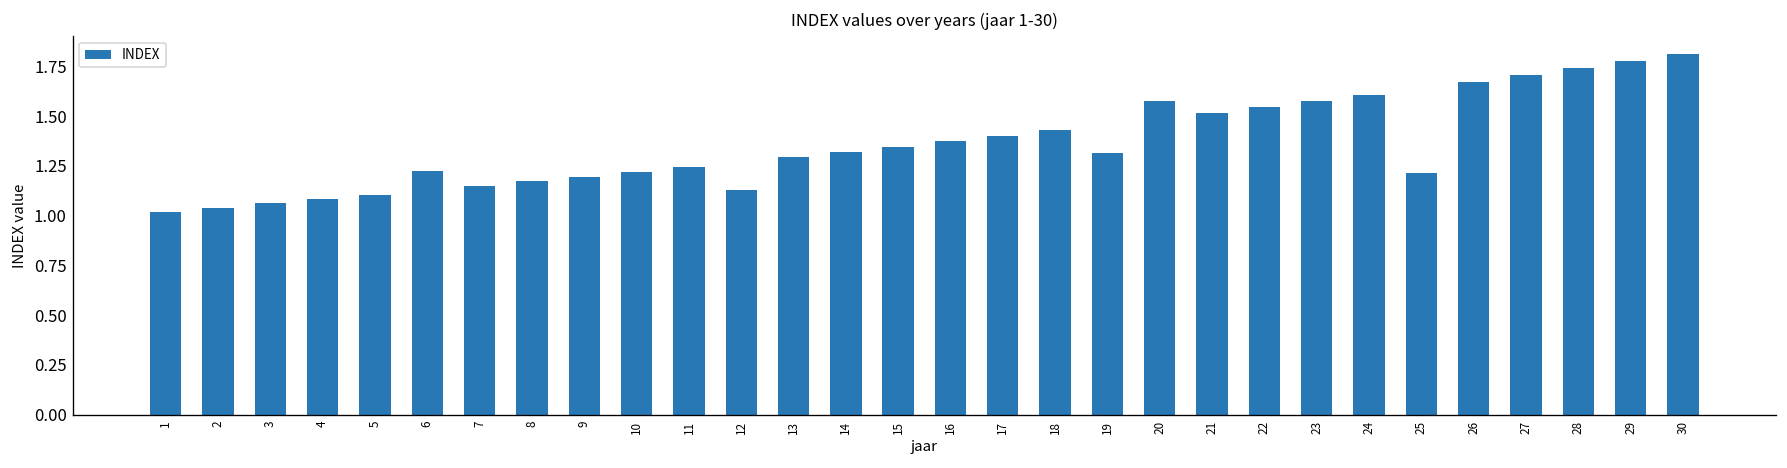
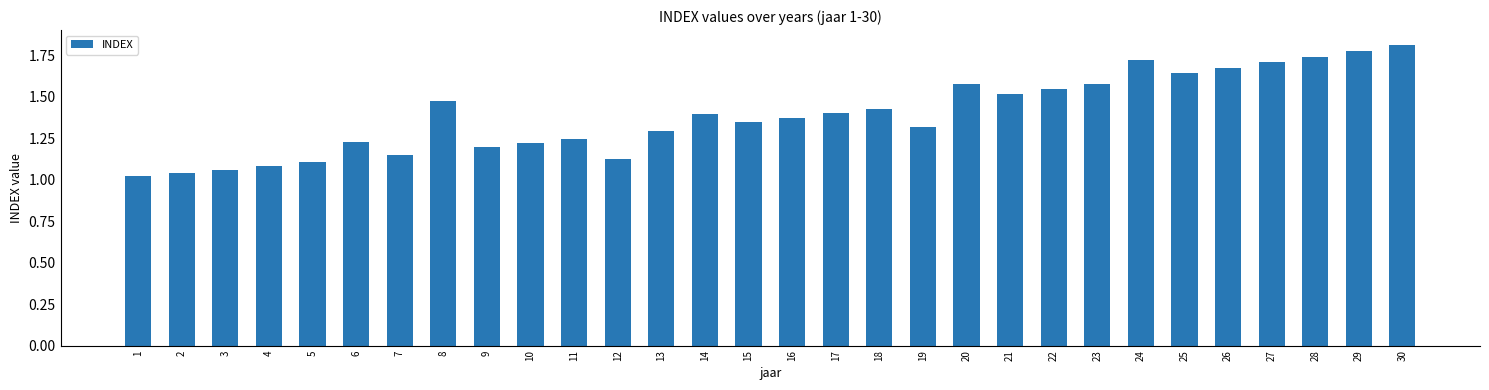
8: 1.17 -> 1.47
14: 1.32 -> 1.40
24: 1.61 -> 1.72
25: 1.22 -> 1.64
